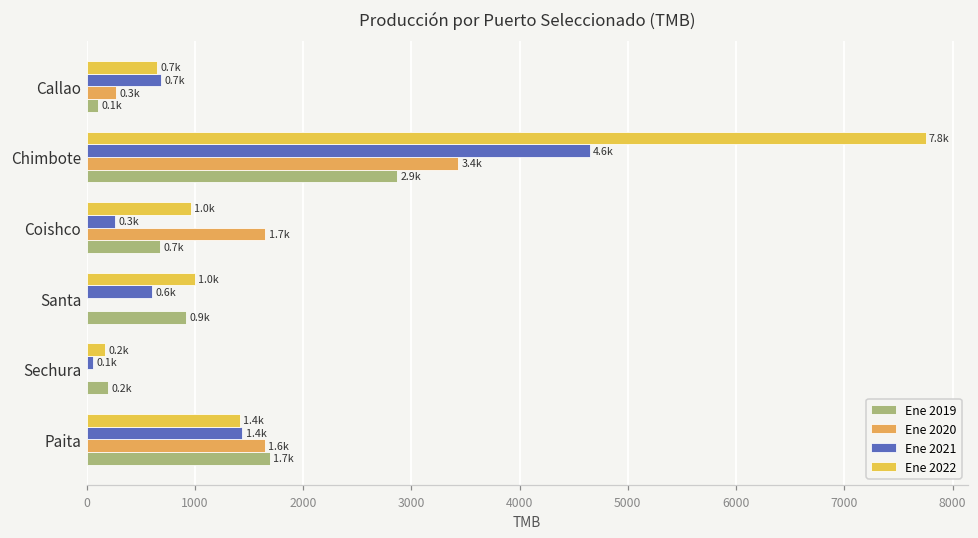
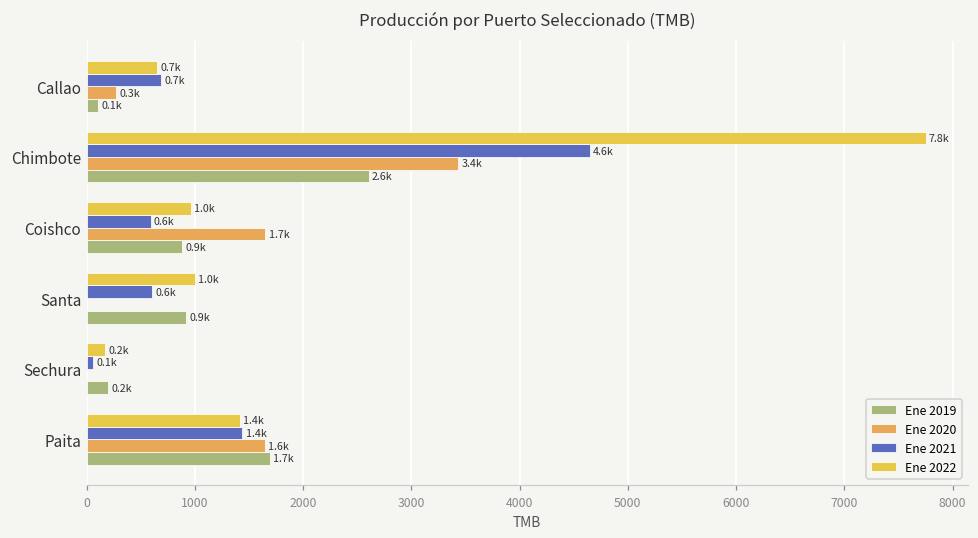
Ene 2019, Chimbote: 2.9k -> 2.6k
Ene 2021, Coishco: 0.3k -> 0.6k
Ene 2019, Coishco: 0.7k -> 0.9k
